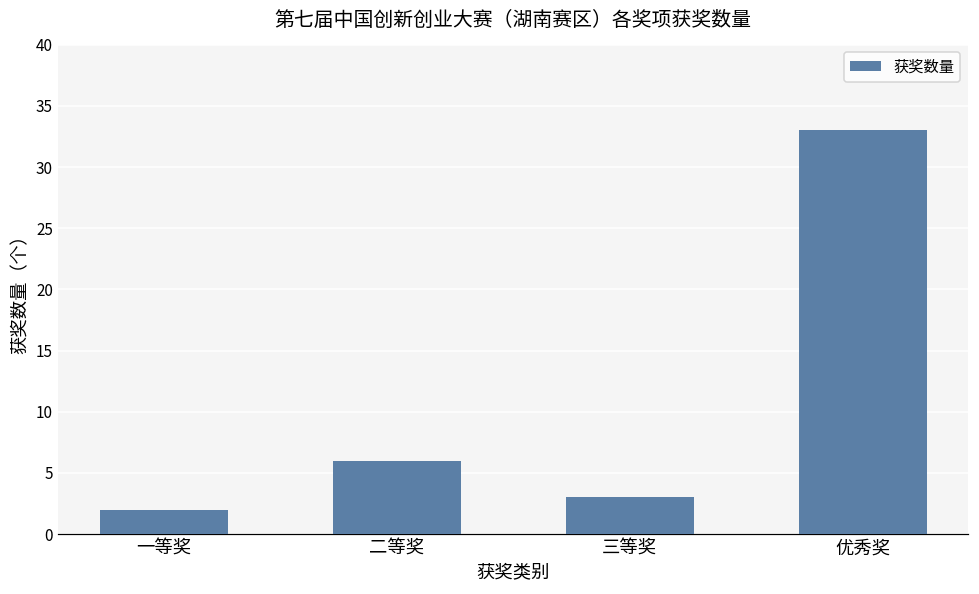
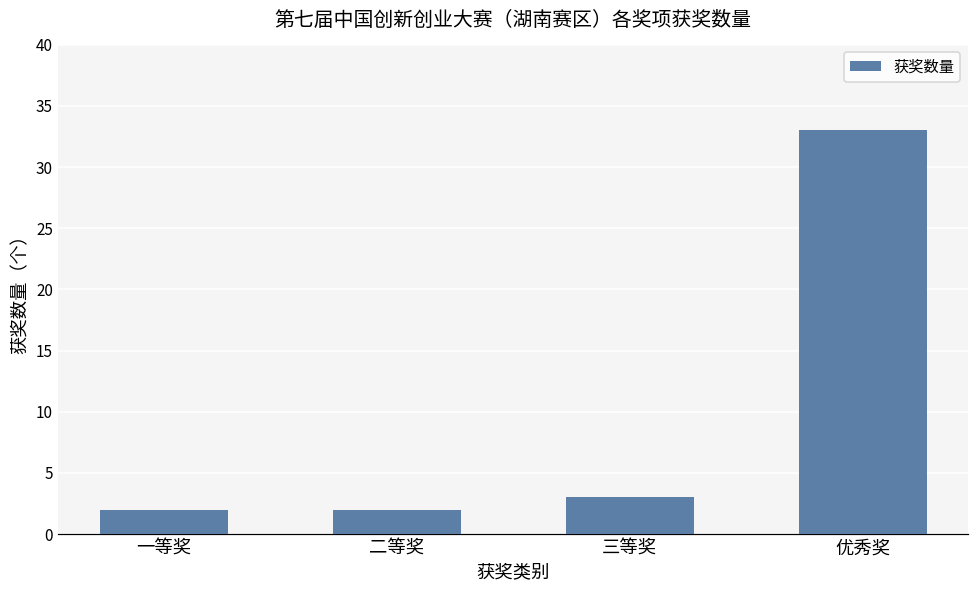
二等奖: 6 -> 2
